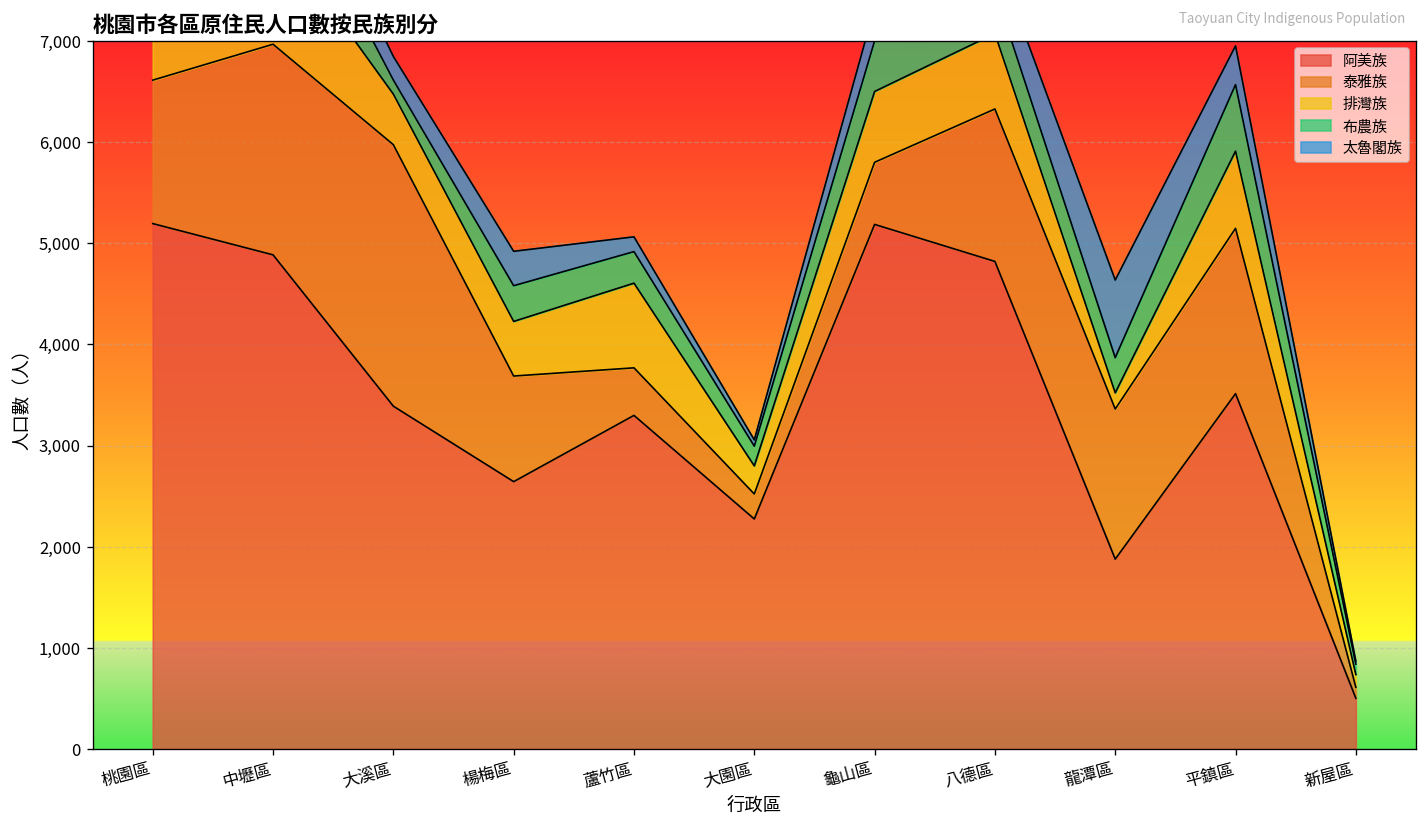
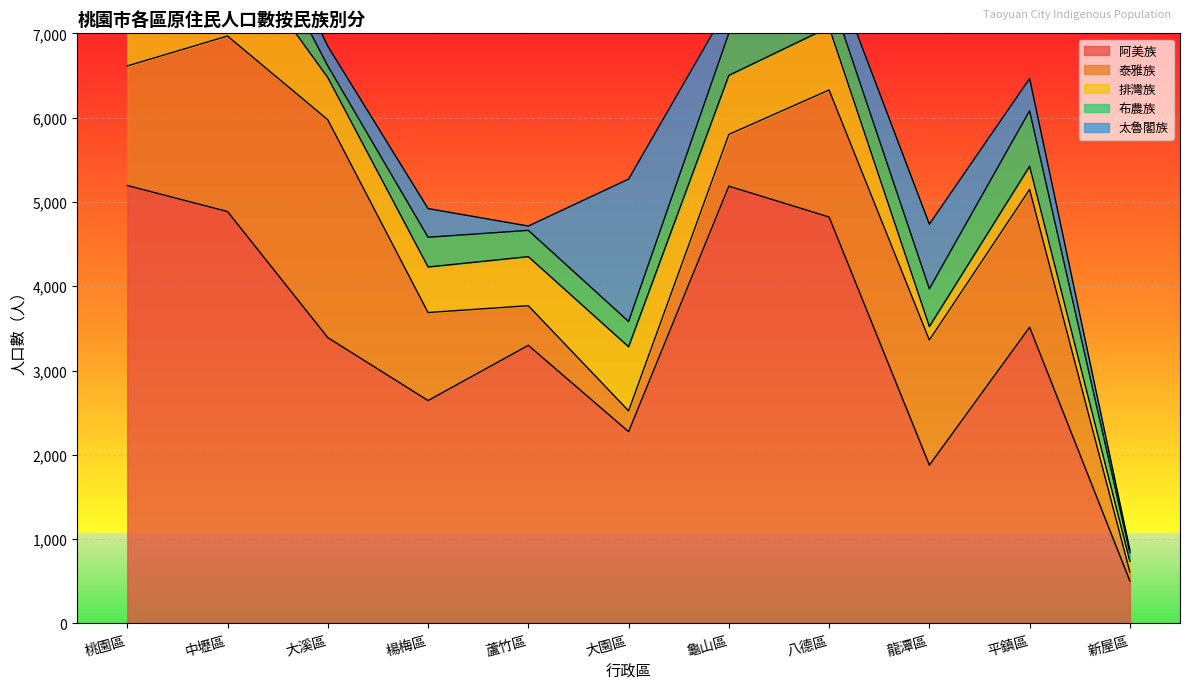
排灣族, 蘆竹區: 800 -> 600
太魯閣族, 蘆竹區: 150 -> 50
排灣族, 大園區: 300 -> 800
布農族, 大園區: 200 -> 300
太魯閣族, 大園區: 100 -> 1,700
布農族, 龍潭區: 300 -> 400
排灣族, 平鎮區: 800 -> 300
